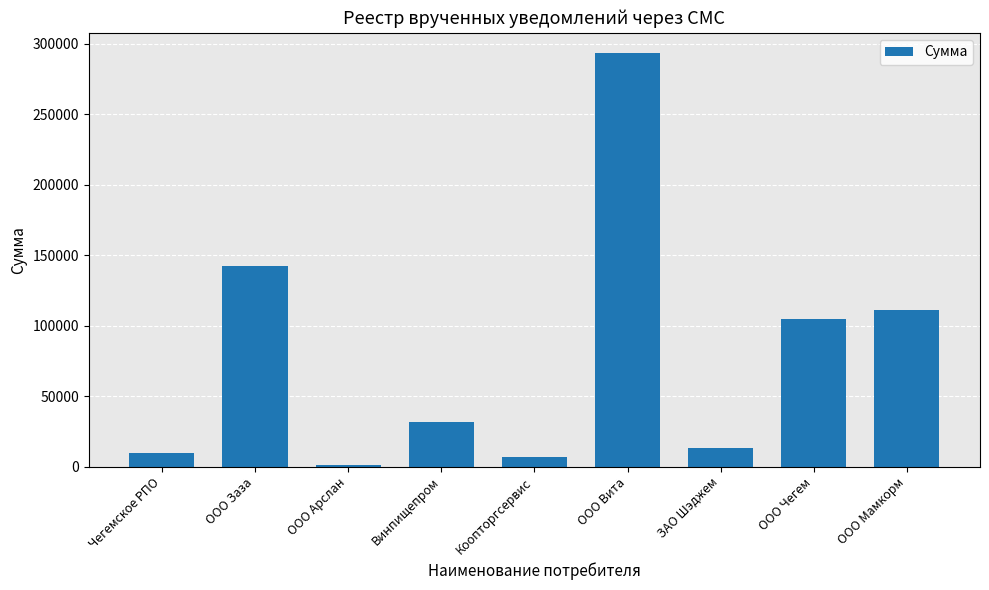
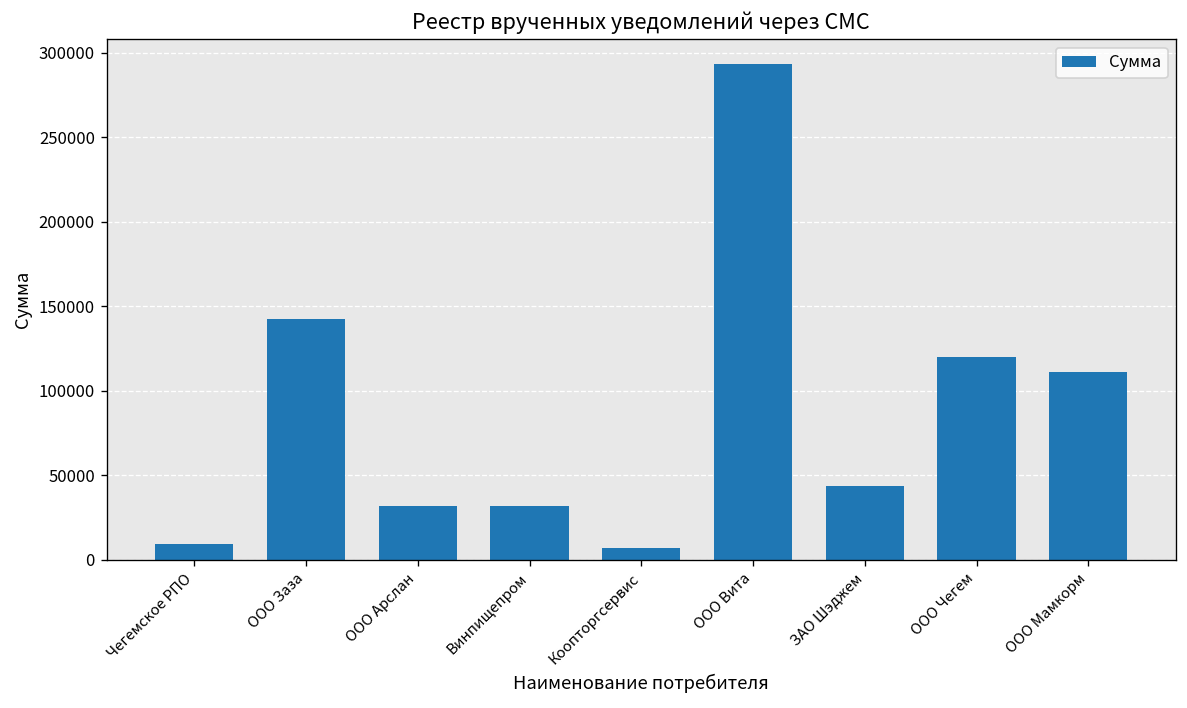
ООО Арслан: 1000 -> 32000
ЗАО Шэджем: 13000 -> 44000
ООО Чегем: 105000 -> 120000
